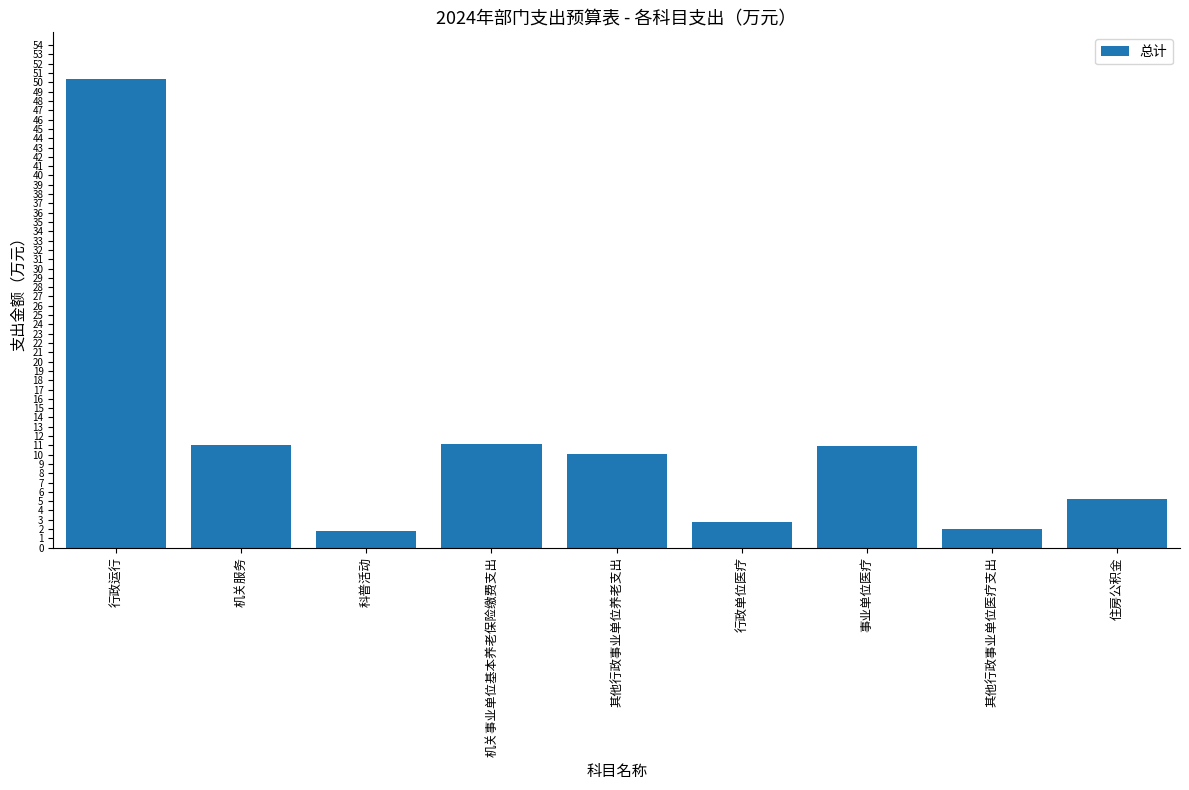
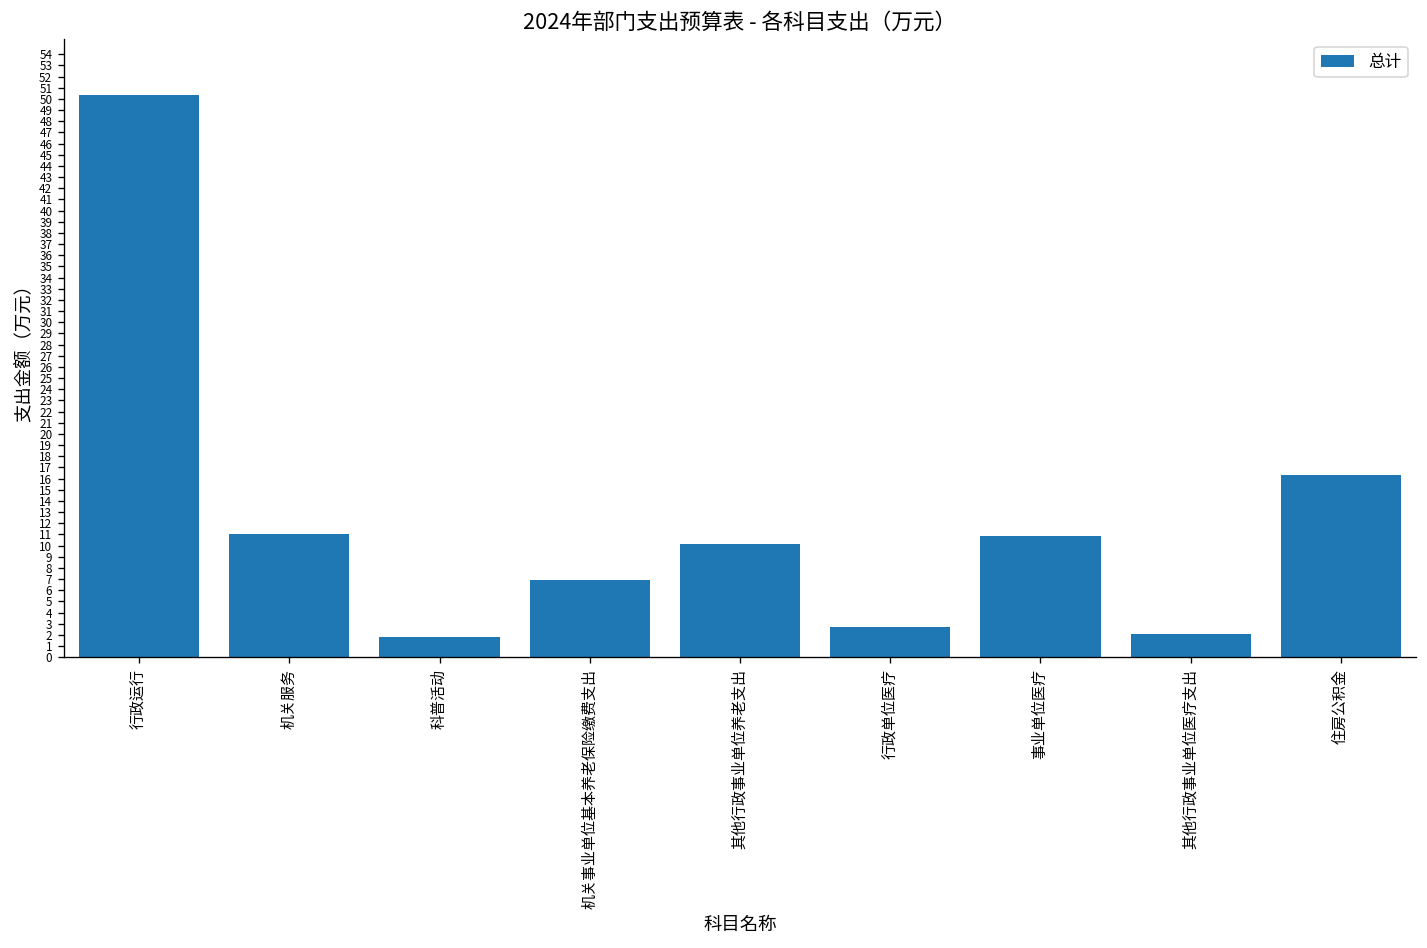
机关事业单位基本养老保险缴费支出: 11 -> 7
住房公积金: 5 -> 16
